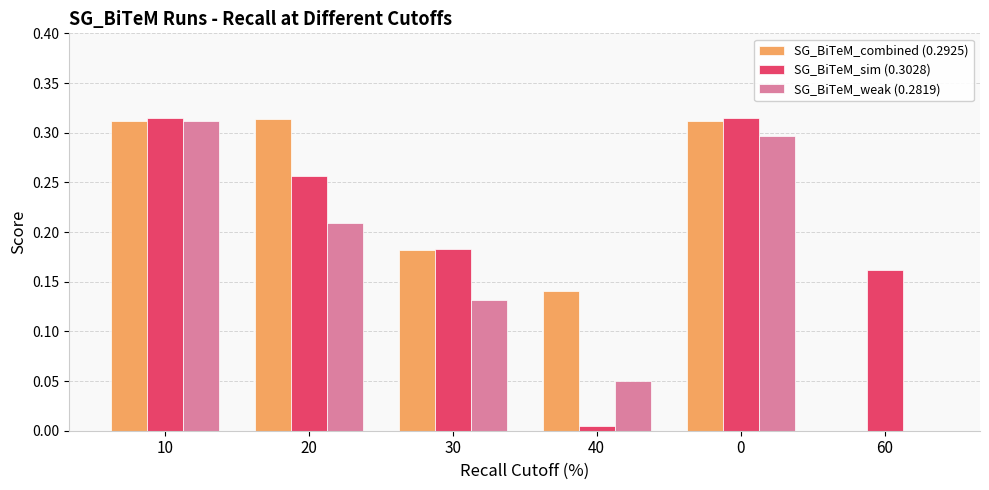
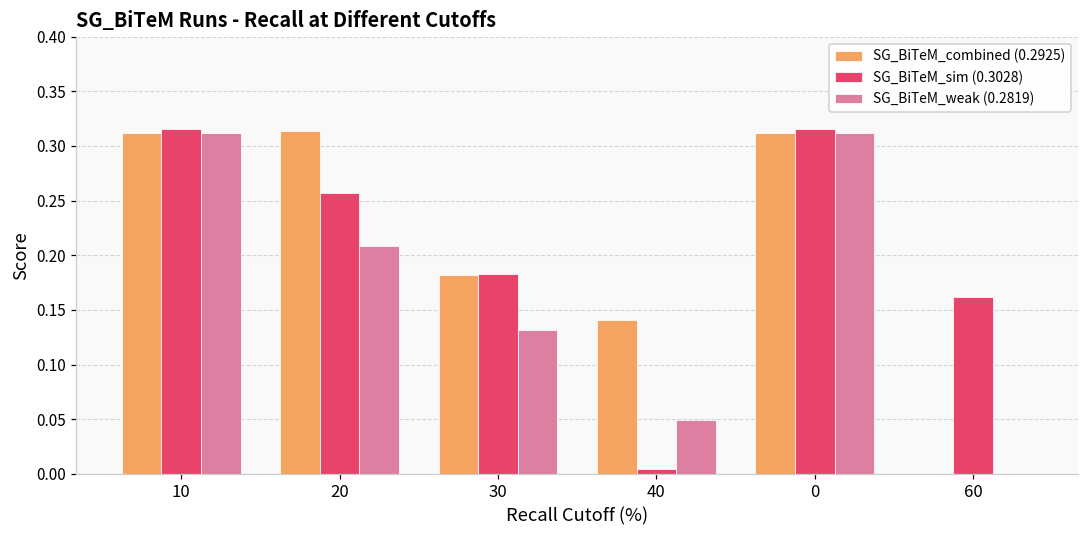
SG_BiTeM_weak (0.2819), 0: 0.30 -> 0.31
